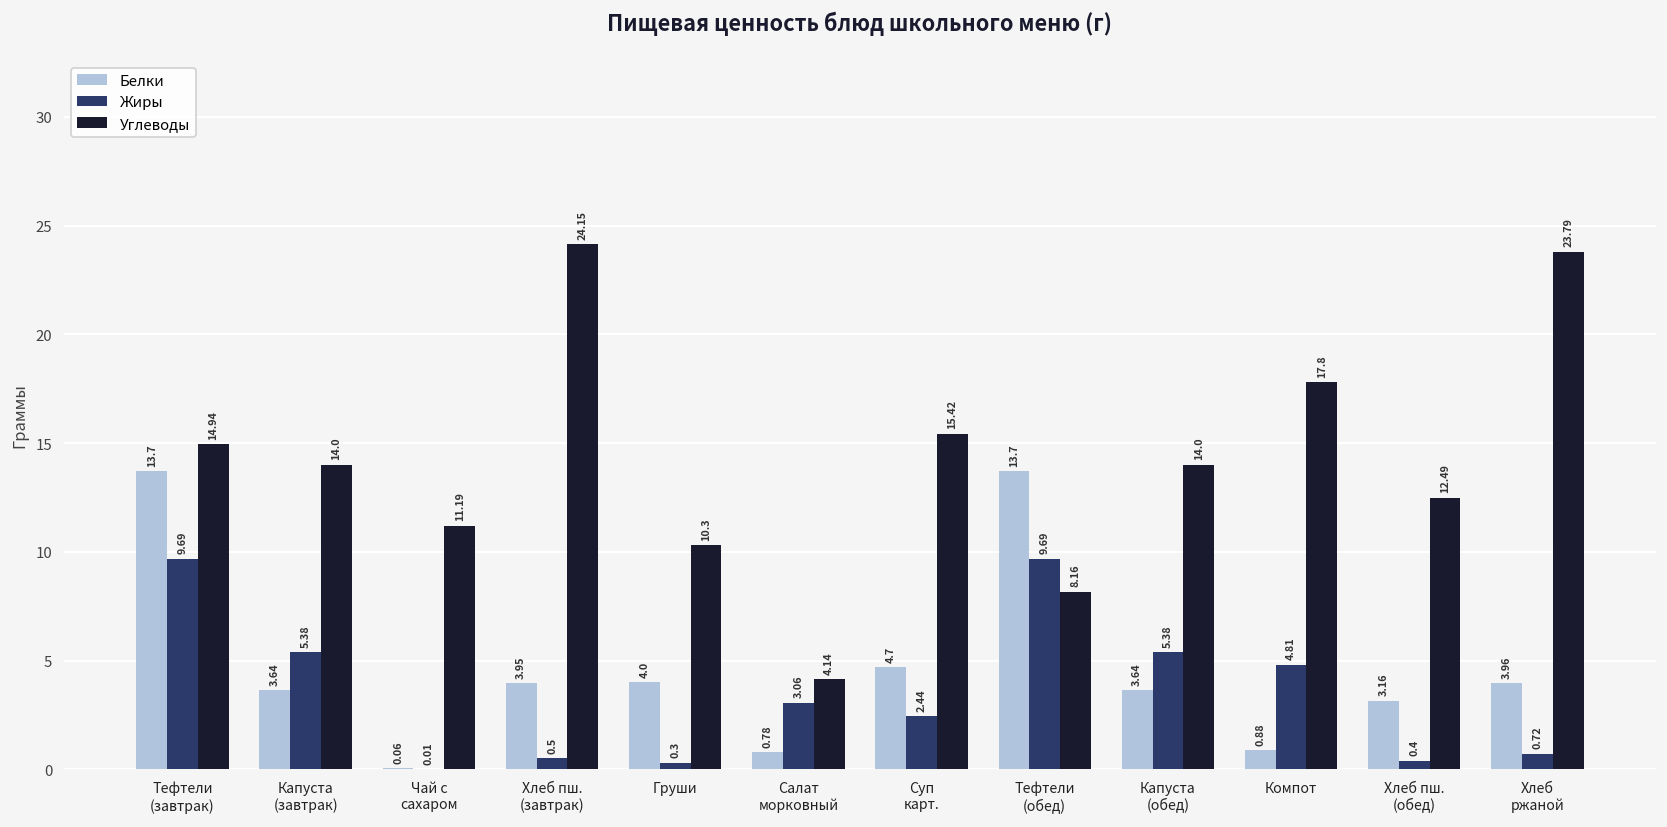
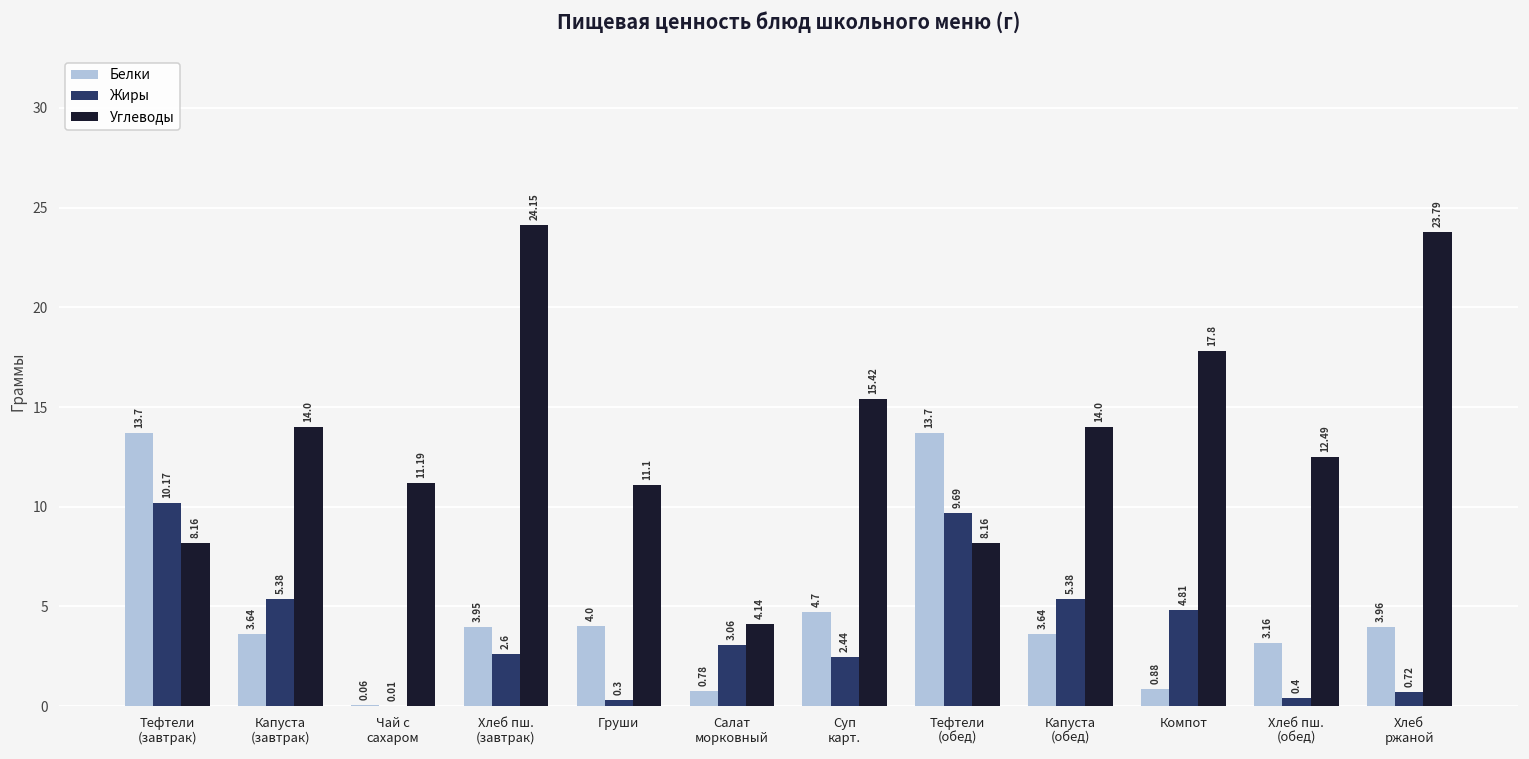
Жиры, Тефтели (завтрак): 9.69 -> 10.17
Углеводы, Тефтели (завтрак): 14.94 -> 8.16
Жиры, Хлеб пш. (завтрак): 0.5 -> 2.6
Углеводы, Груши: 10.3 -> 11.1
